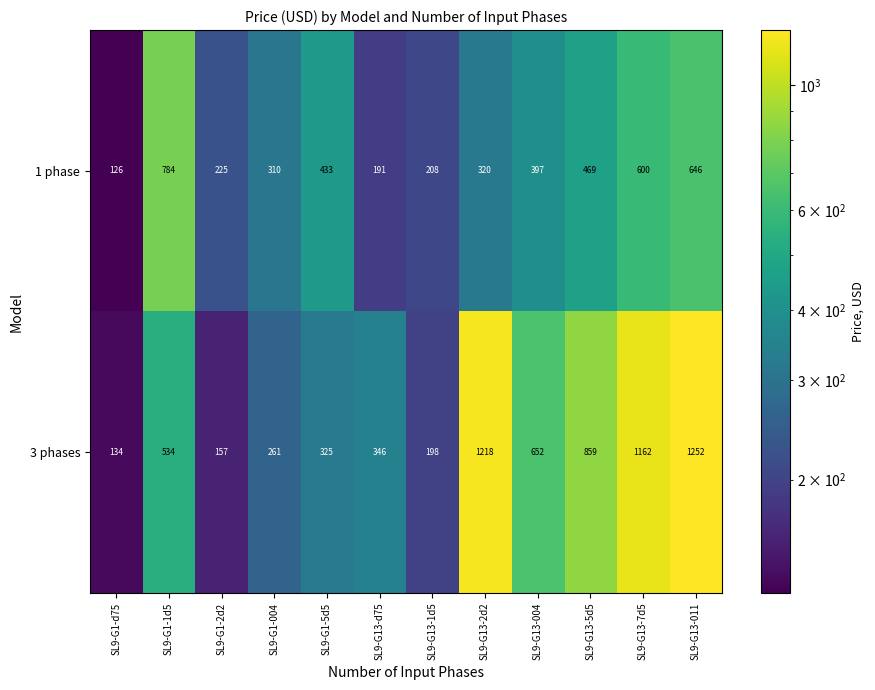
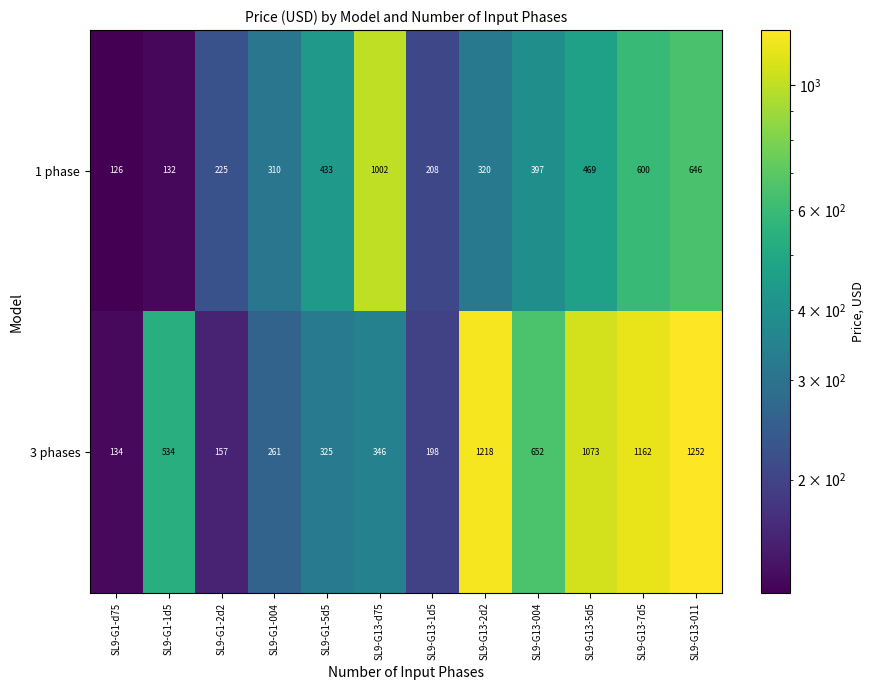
1 phase, SL9-G1-1d5: 784 -> 132
1 phase, SL9-G13-d75: 191 -> 1002
3 phases, SL9-G13-5d5: 859 -> 1073
